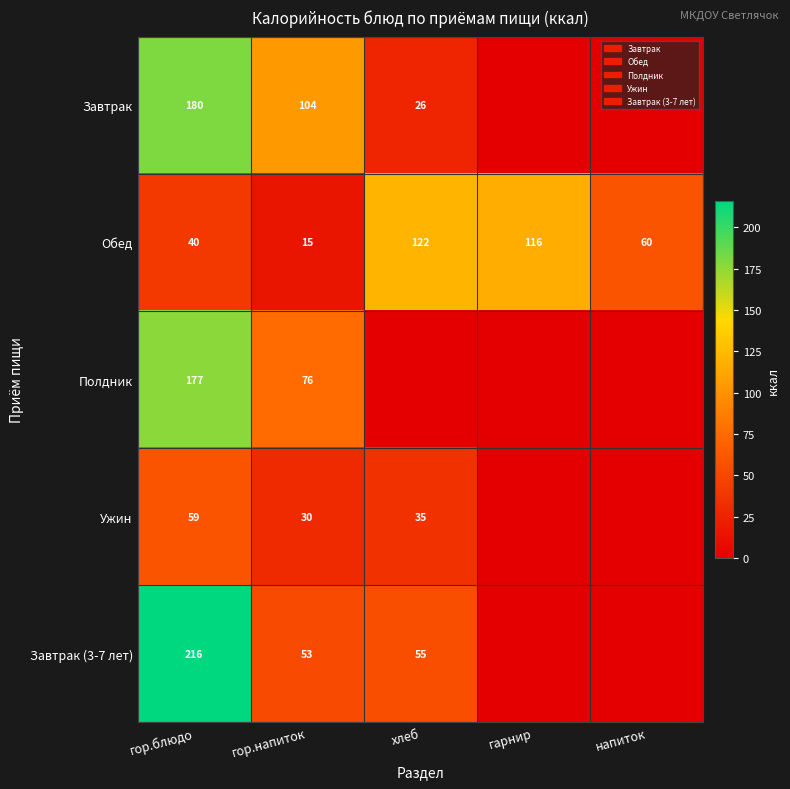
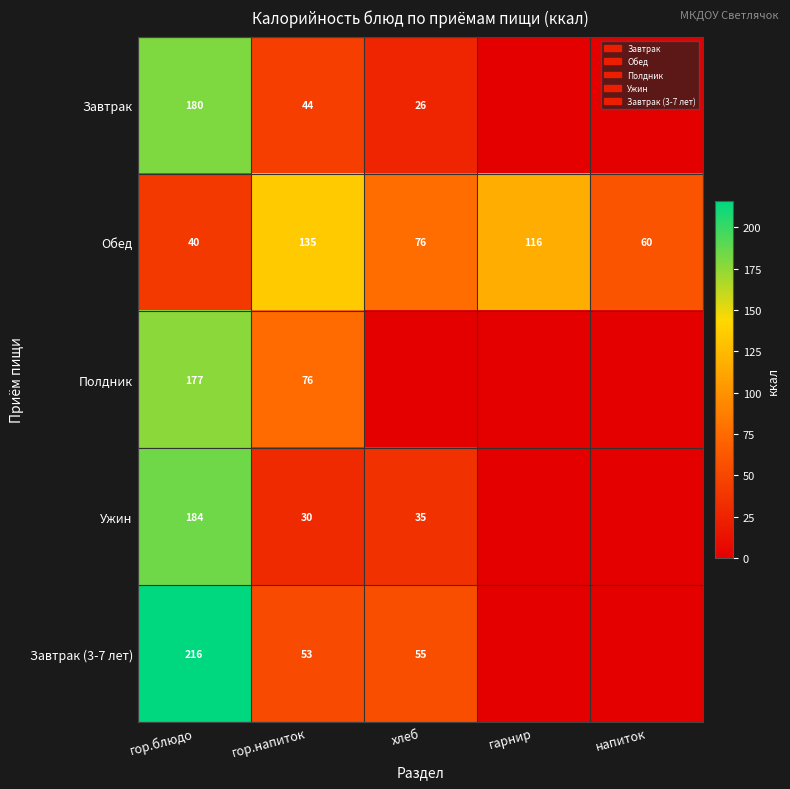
Завтрак, гор.напиток: 104 -> 44
Обед, гор.напиток: 15 -> 135
Обед, хлеб: 122 -> 76
Ужин, гор.блюдо: 59 -> 184
